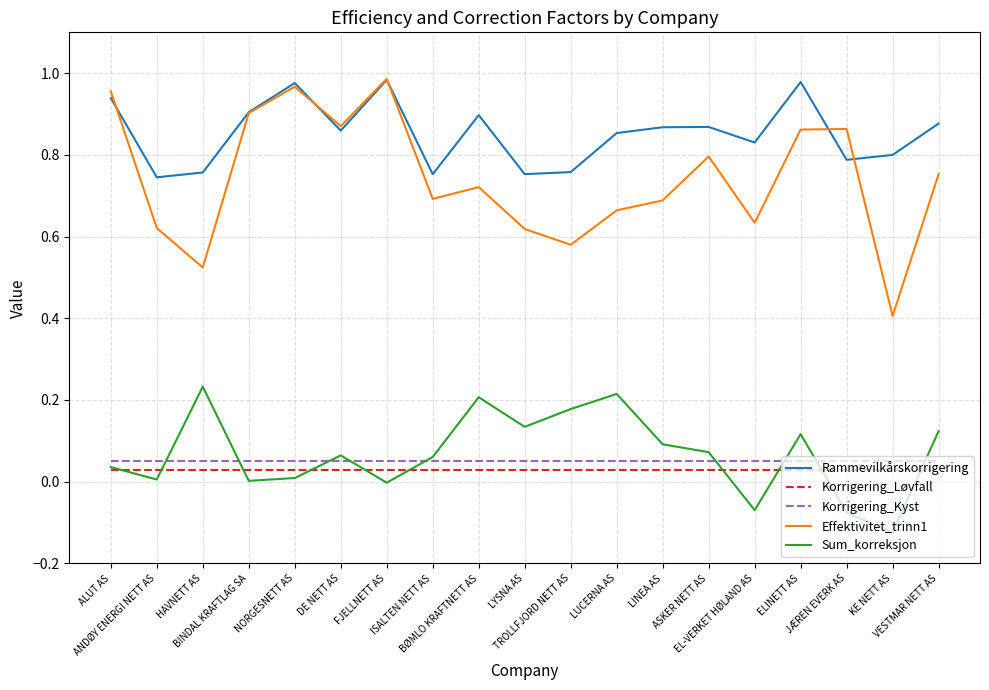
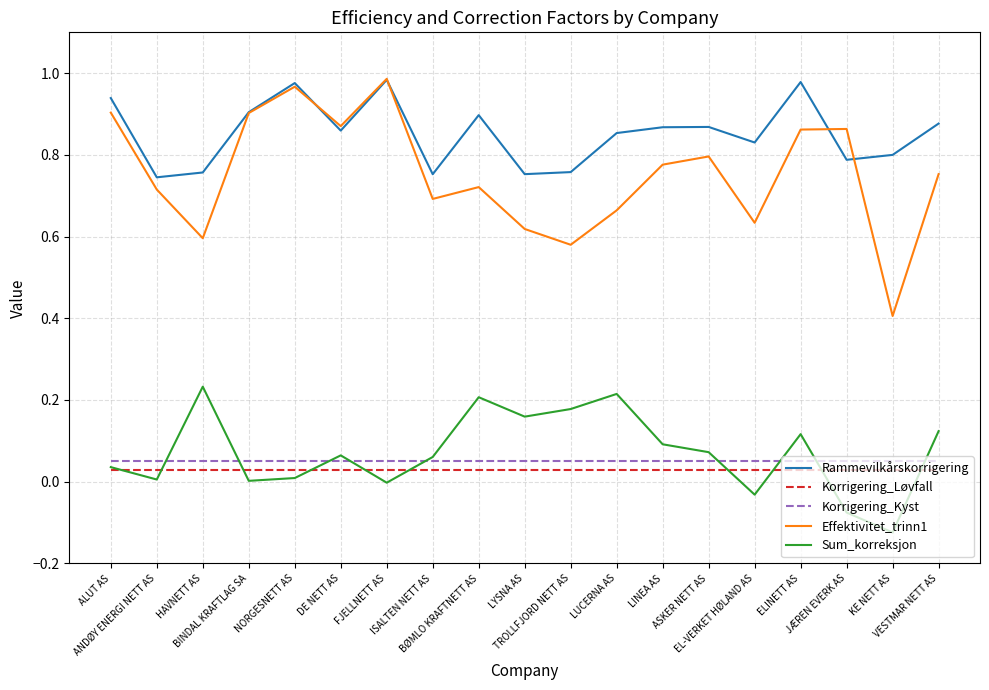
Effektivitet_trinn1, ALUT AS: 0.96 -> 0.90
Effektivitet_trinn1, ANDØY ENERGI NETT AS: 0.62 -> 0.72
Effektivitet_trinn1, HAVNETT AS: 0.52 -> 0.60
Sum_korreksjon, LYSNA AS: 0.13 -> 0.16
Effektivitet_trinn1, LINEA AS: 0.69 -> 0.78
Sum_korreksjon, EL-VERKET HØLAND AS: -0.07 -> -0.03
